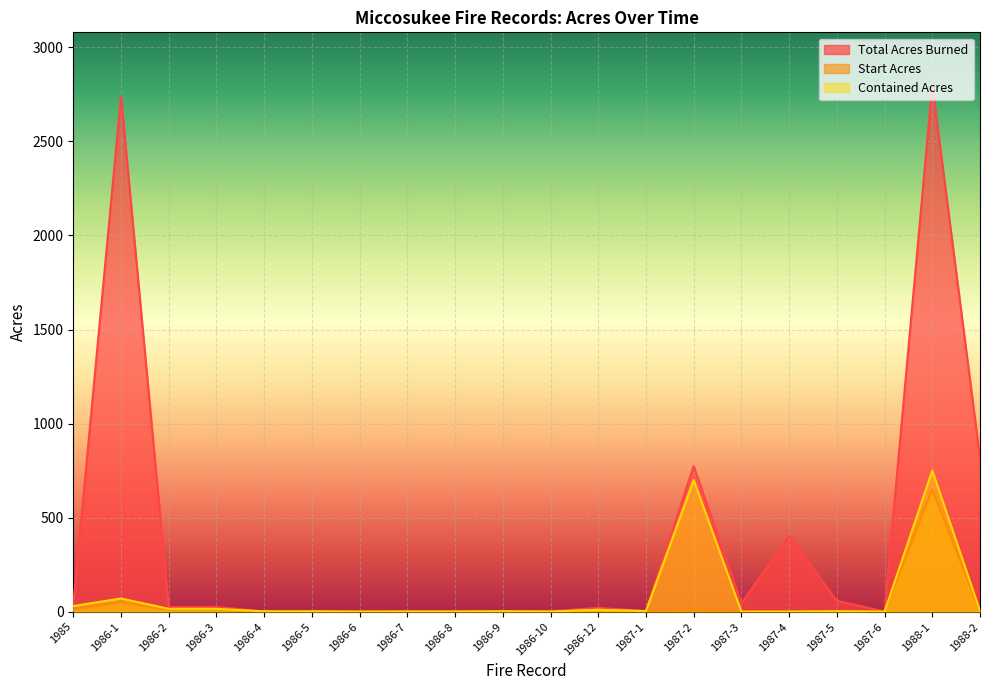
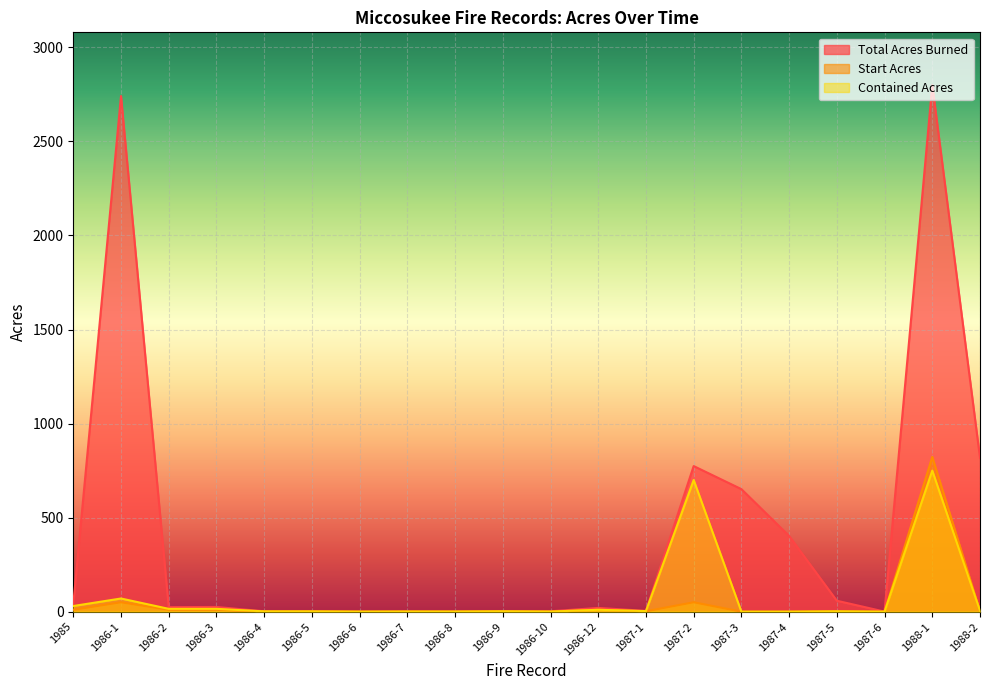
Start Acres, 1987-2: 10 -> 50
Total Acres Burned, 1987-3: 40 -> 650
Start Acres, 1988-1: 650 -> 820
